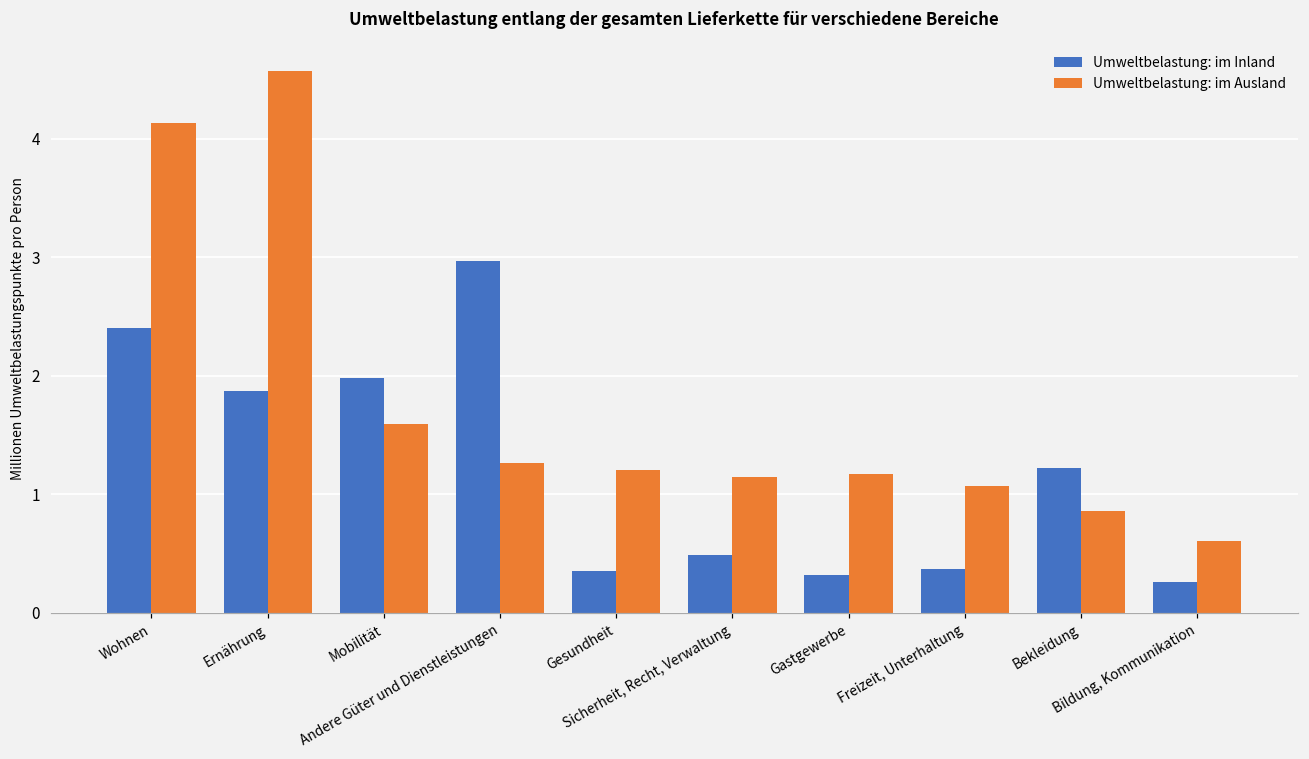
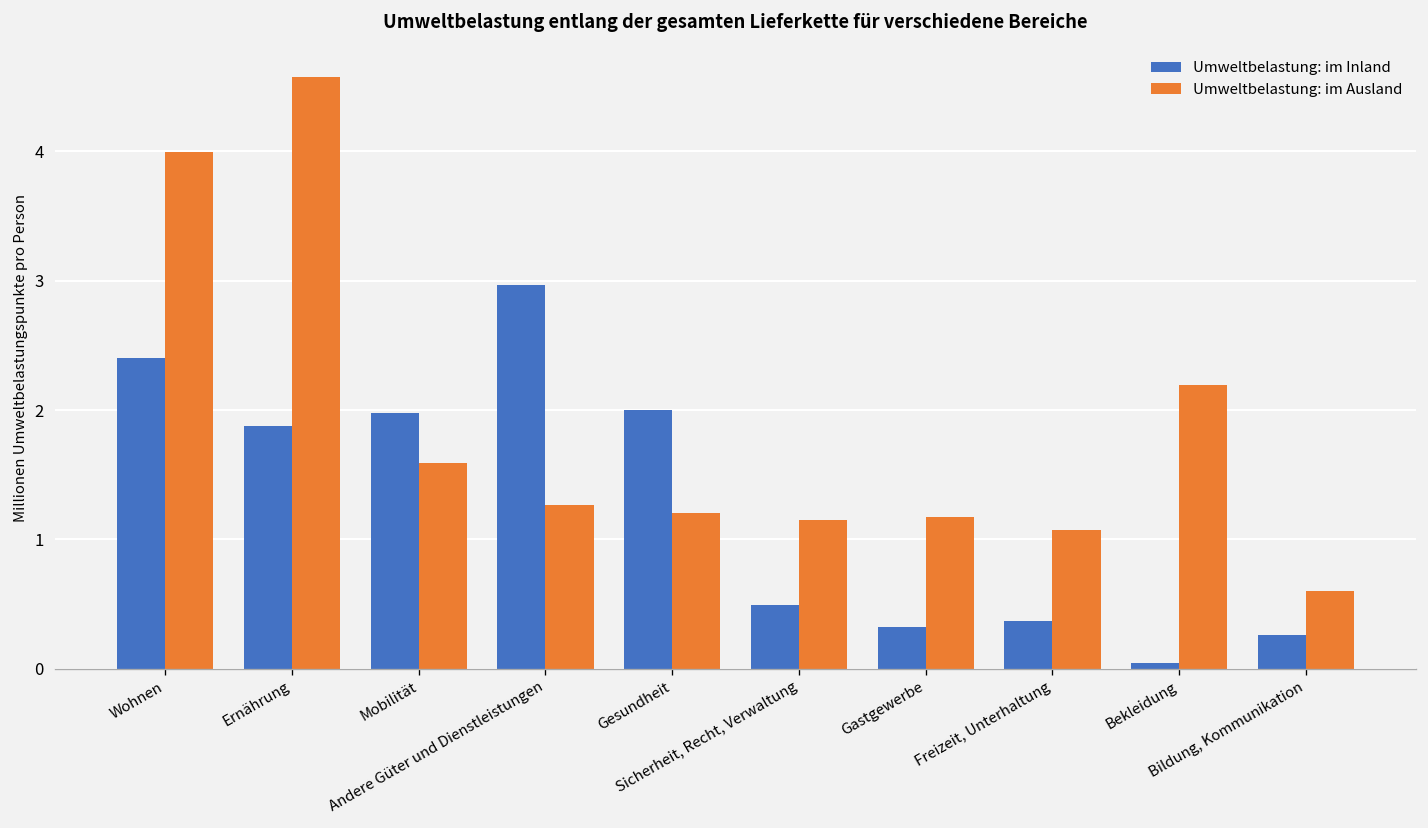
Umweltbelastung: im Ausland, Wohnen: 4.13 -> 3.99
Umweltbelastung: im Inland, Gesundheit: 0.35 -> 2.00
Umweltbelastung: im Inland, Bekleidung: 1.22 -> 0.04
Umweltbelastung: im Ausland, Bekleidung: 0.86 -> 2.19
